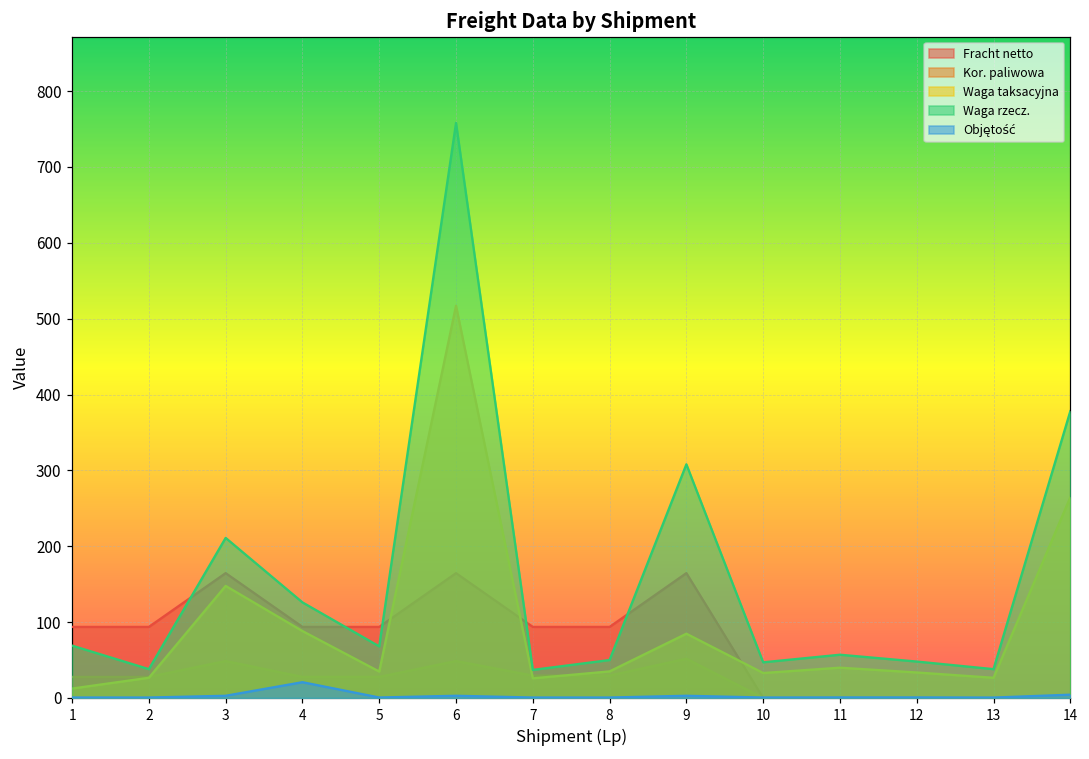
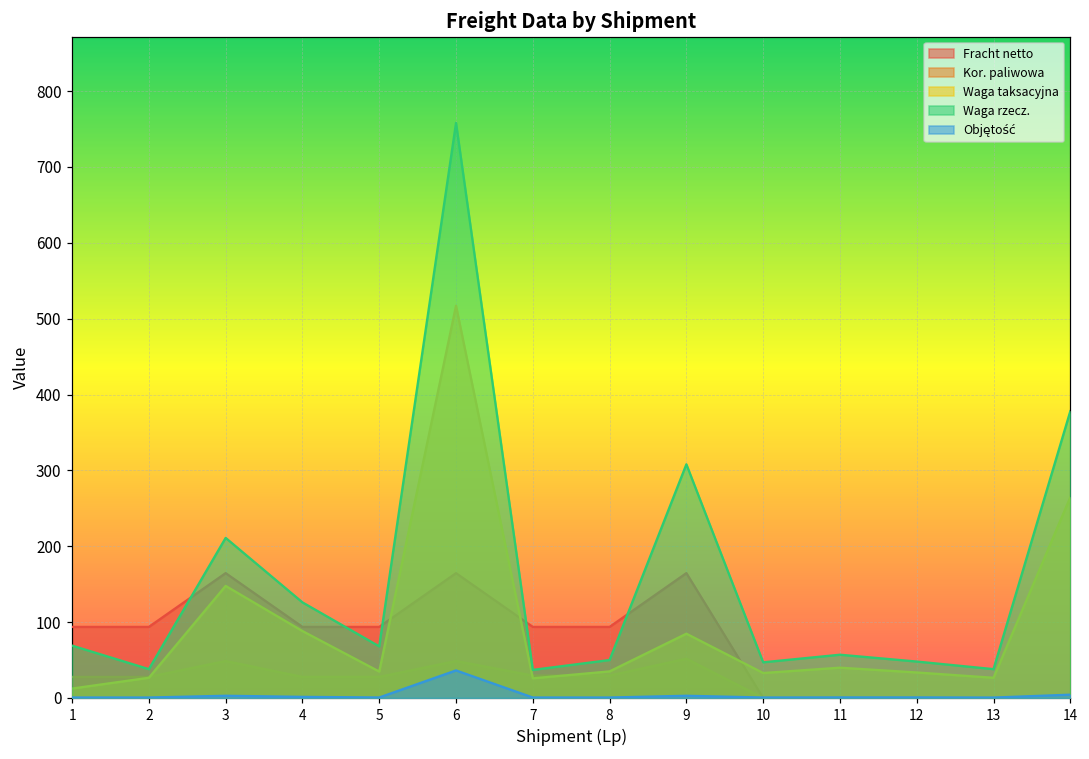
Objętość, 4: 20 -> 0
Objętość, 6: 0 -> 40
